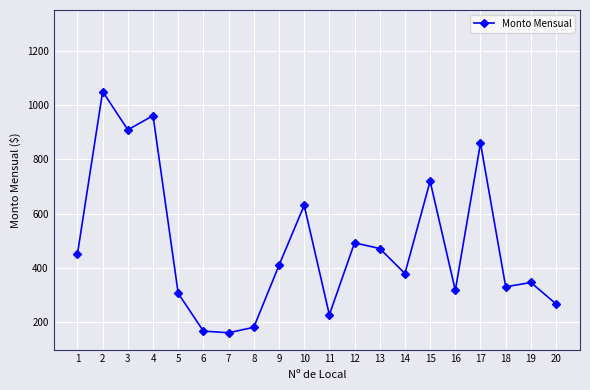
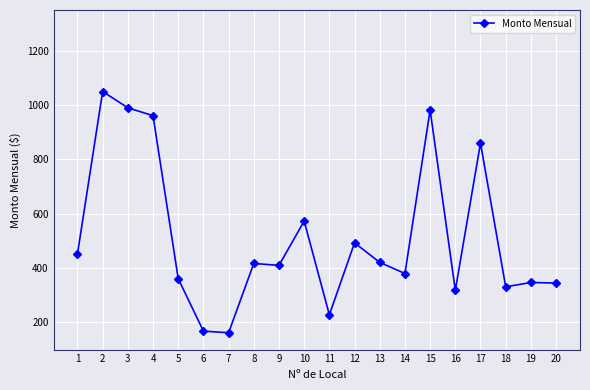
3: 910 -> 990
5: 310 -> 360
8: 180 -> 420
10: 630 -> 570
13: 470 -> 420
15: 720 -> 980
20: 270 -> 350
